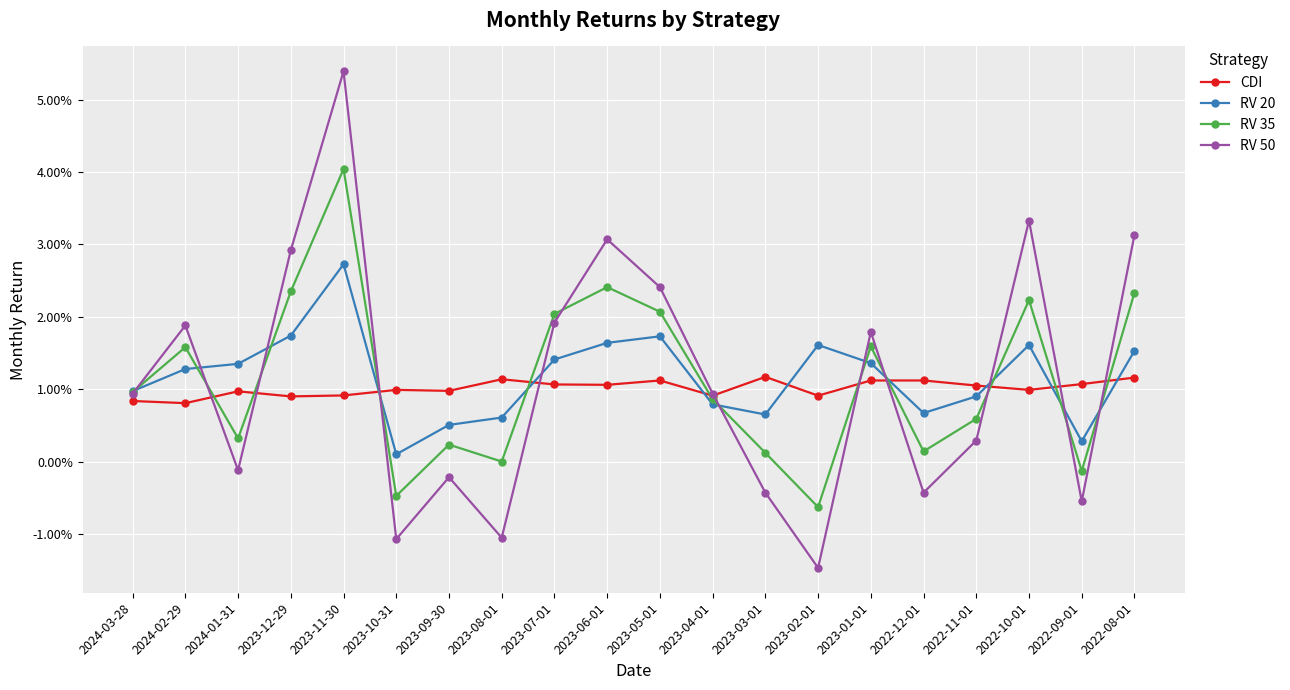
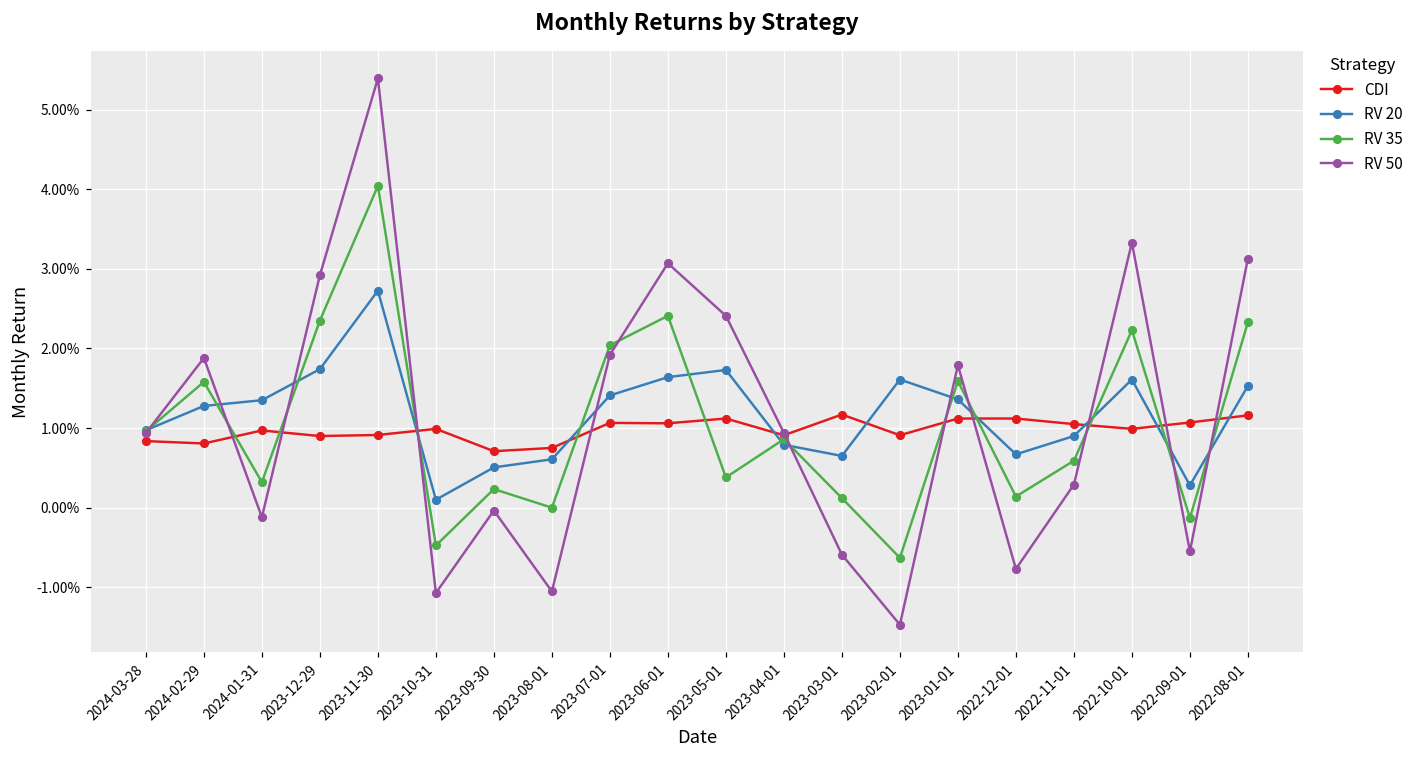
CDI, 2023-09-30: 1.0% -> 0.7%
RV 50, 2023-09-30: -0.2% -> 0.0%
CDI, 2023-08-01: 1.1% -> 0.8%
RV 35, 2023-05-01: 2.1% -> 0.4%
RV 50, 2023-03-01: -0.4% -> -0.6%
RV 50, 2022-12-01: -0.4% -> -0.8%
